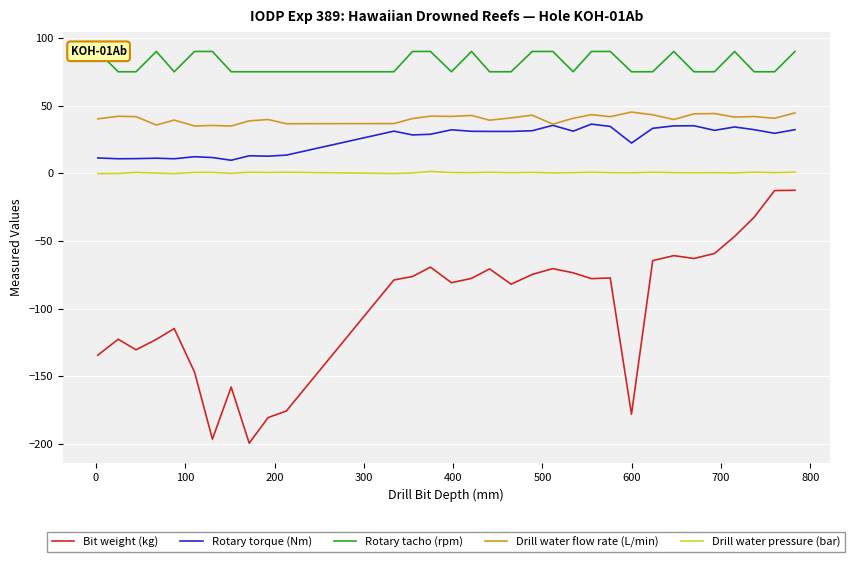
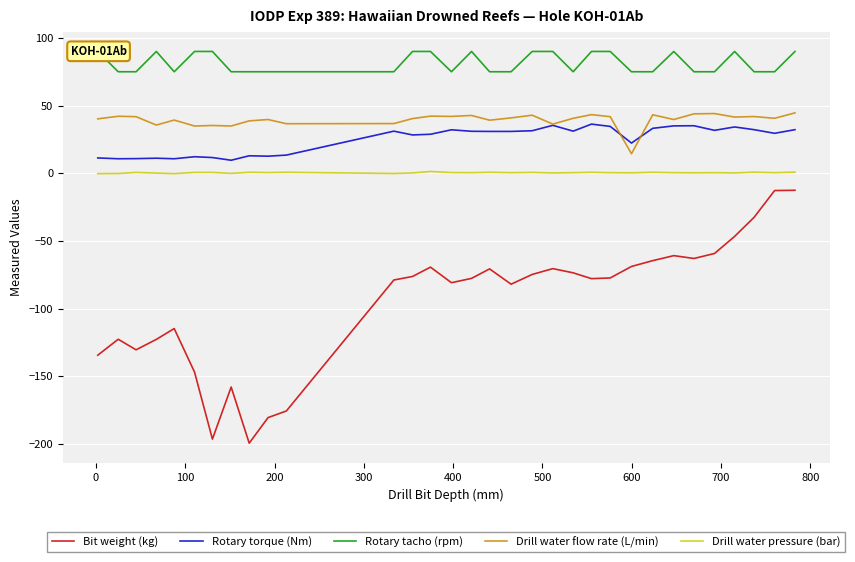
Bit weight (kg), 600: -178 -> -69
Drill water flow rate (L/min), 600: 45 -> 14
